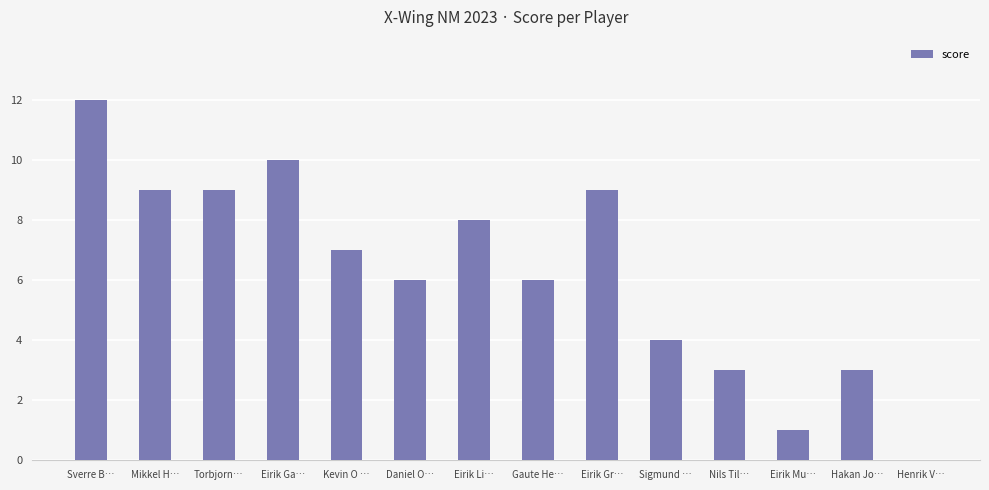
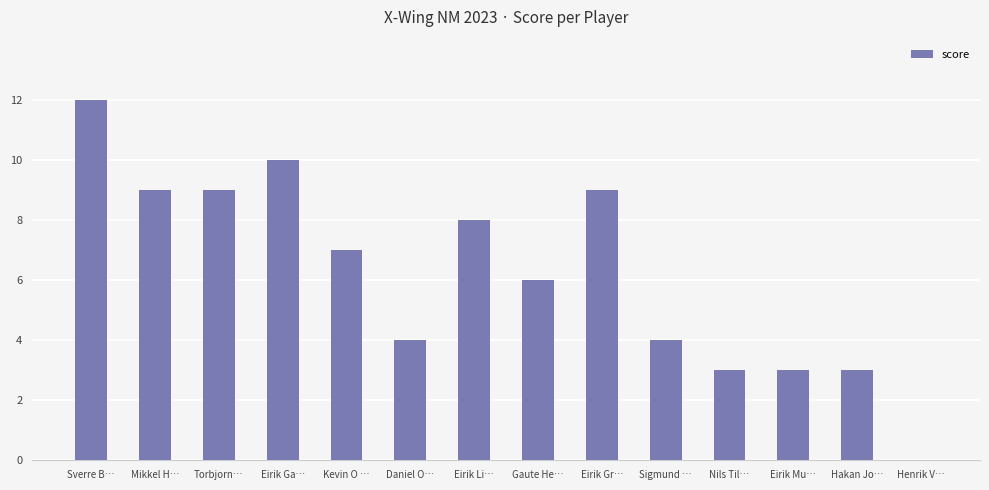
Daniel O…: 6 -> 4
Eirik Mu…: 1 -> 3
